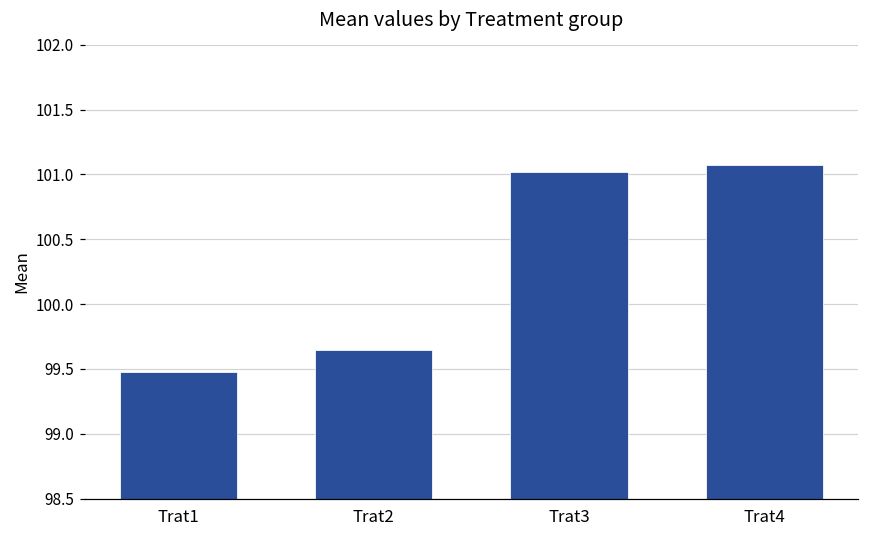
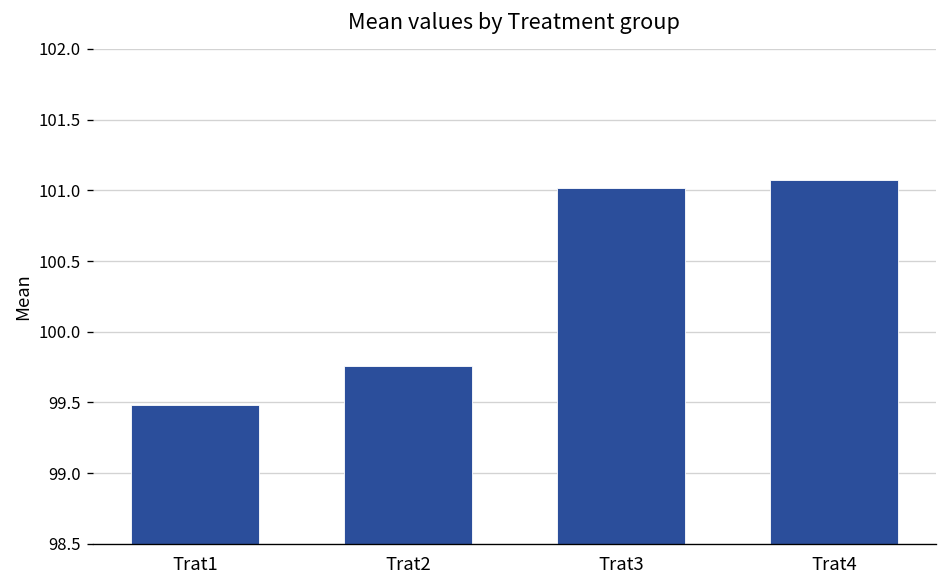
Trat2: 99.65 -> 99.76
